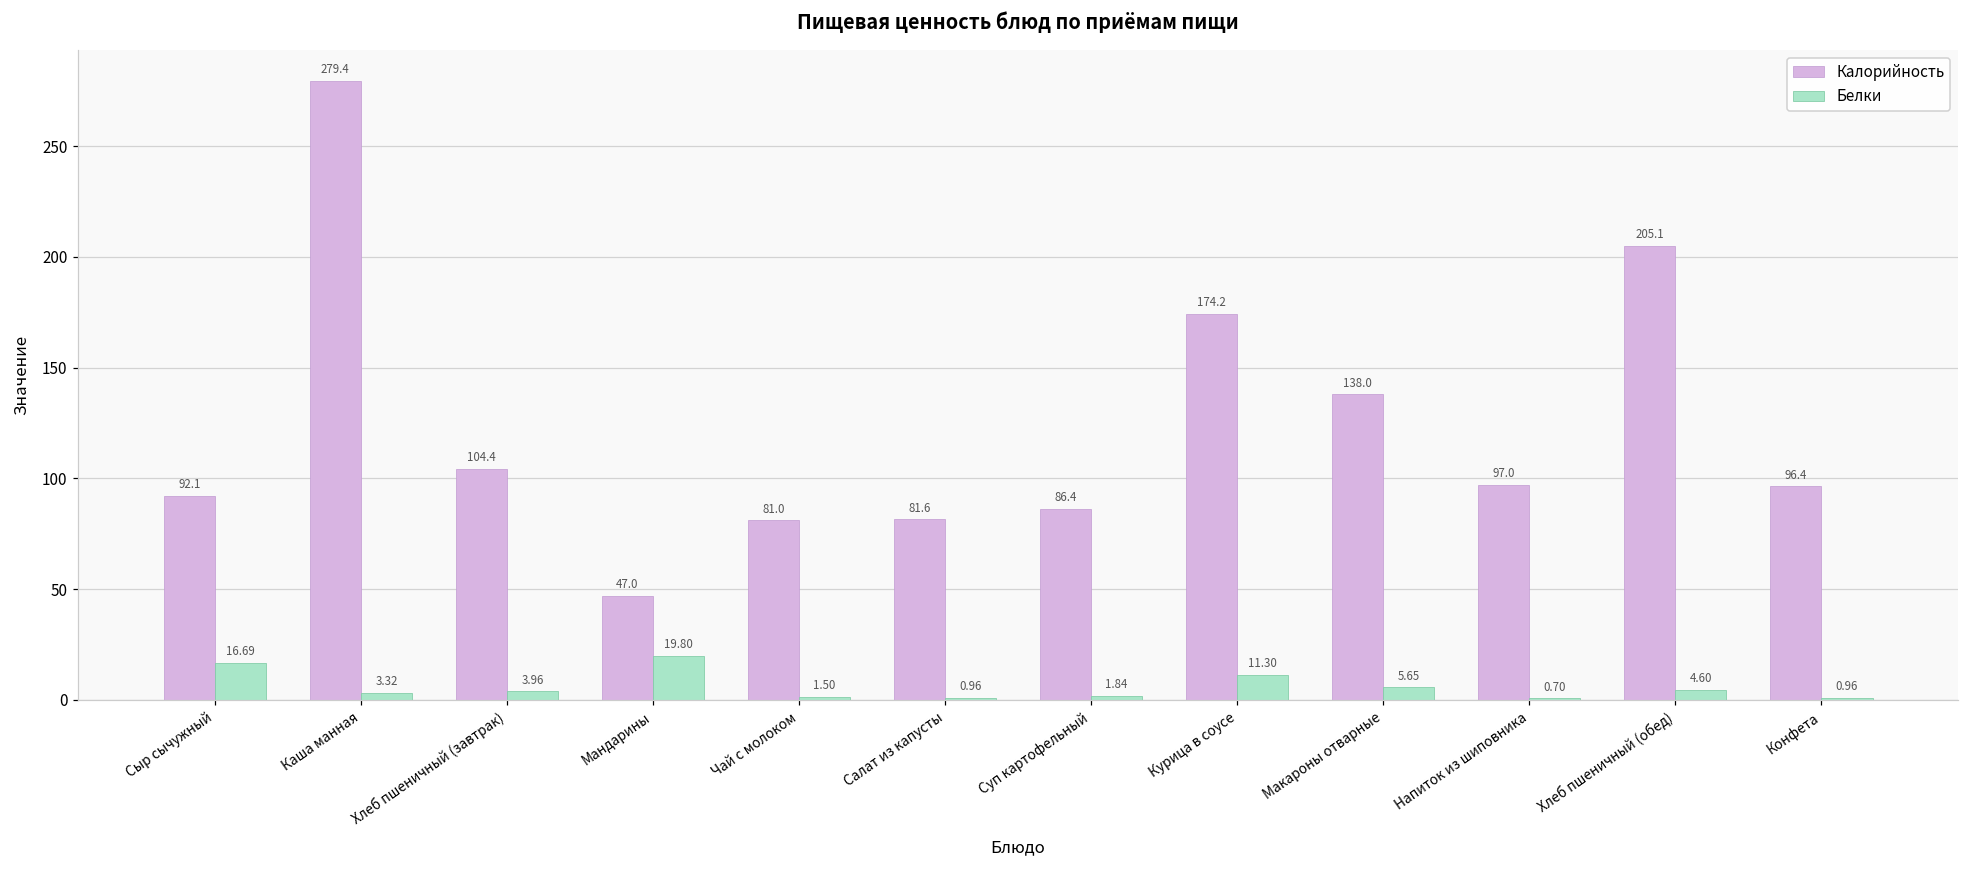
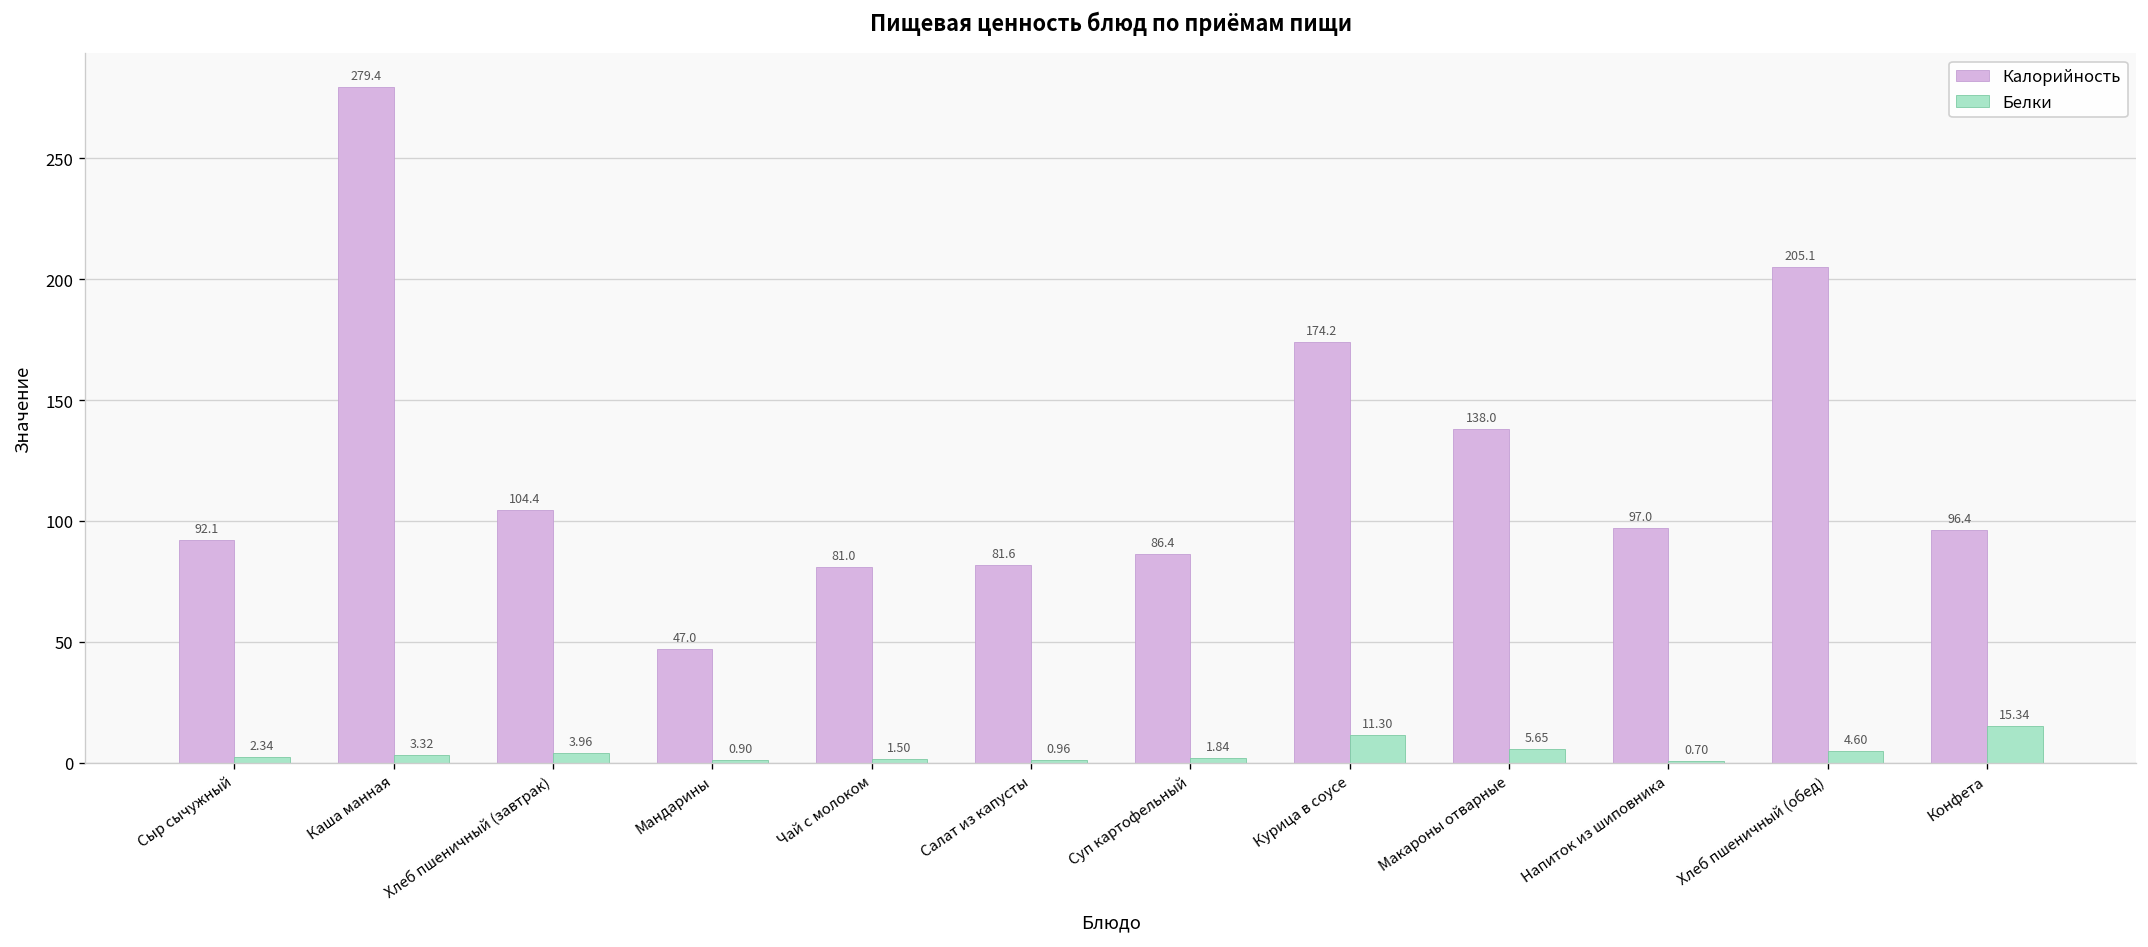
Белки, Сыр сычужный: 16.69 -> 2.34
Белки, Мандарины: 19.80 -> 0.90
Белки, Конфета: 0.96 -> 15.34
